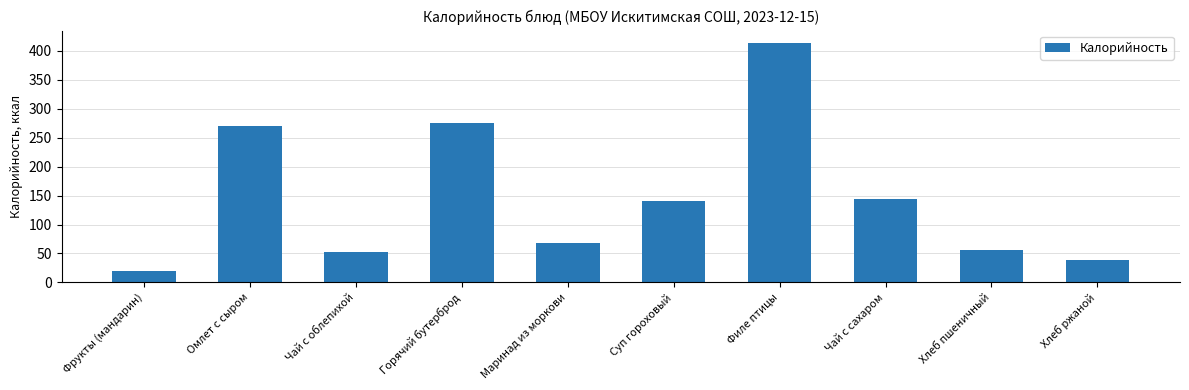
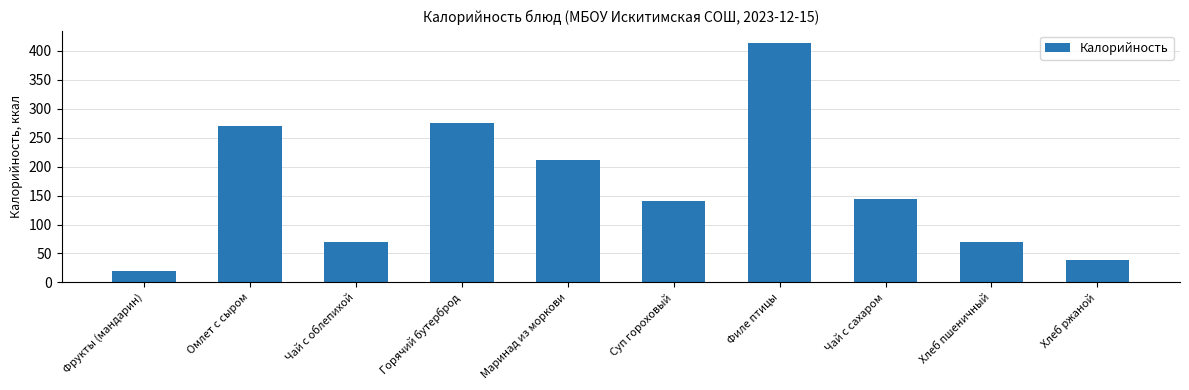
Чай с облепихой: 50 -> 70
Маринад из моркови: 70 -> 210
Хлеб пшеничный: 60 -> 70
